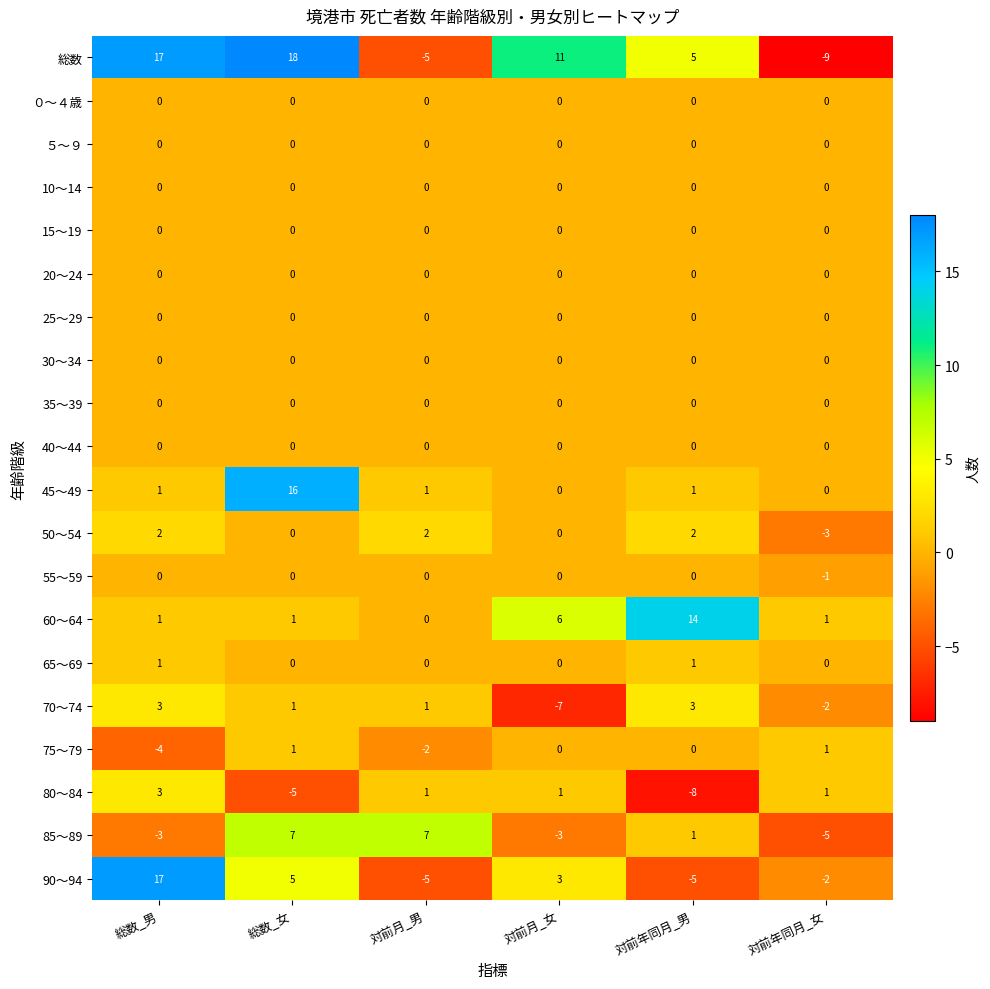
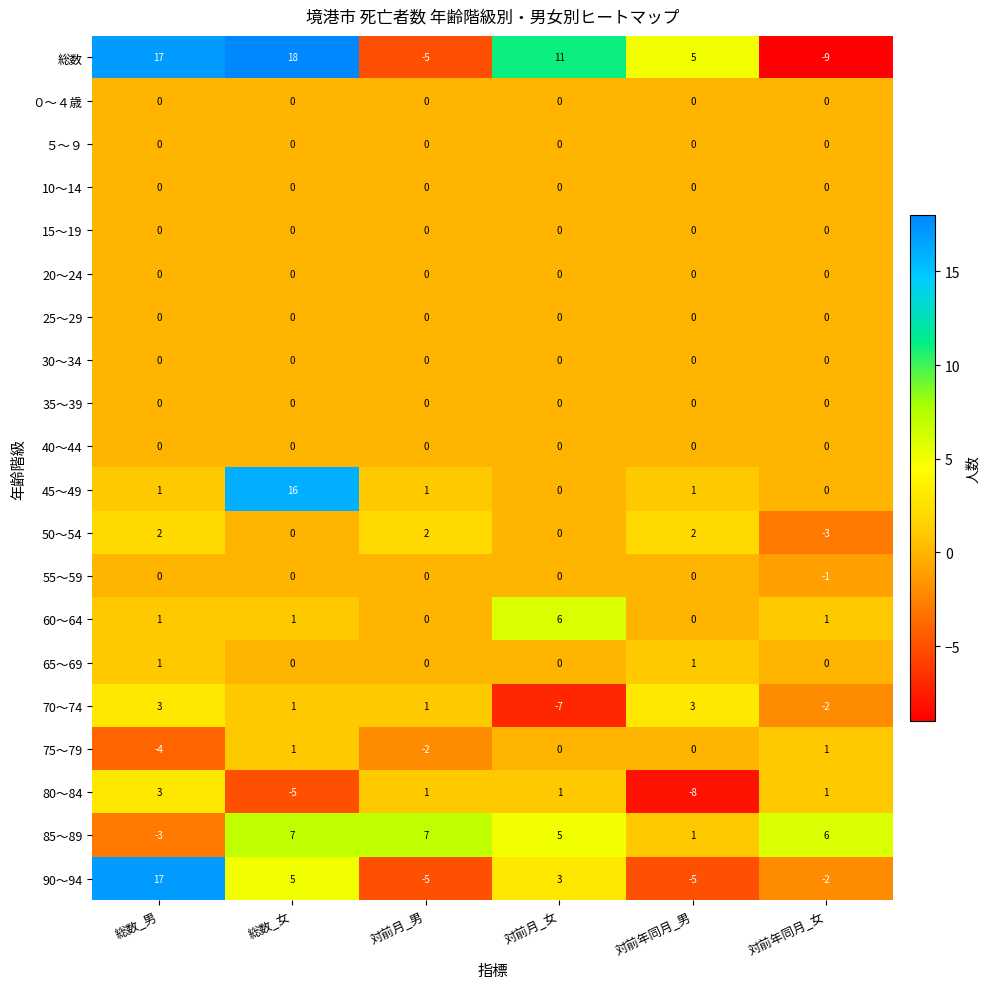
60～64, 対前年同月_男: 14 -> 0
85～89, 対前月_女: -3 -> 5
85～89, 対前年同月_女: -5 -> 6
